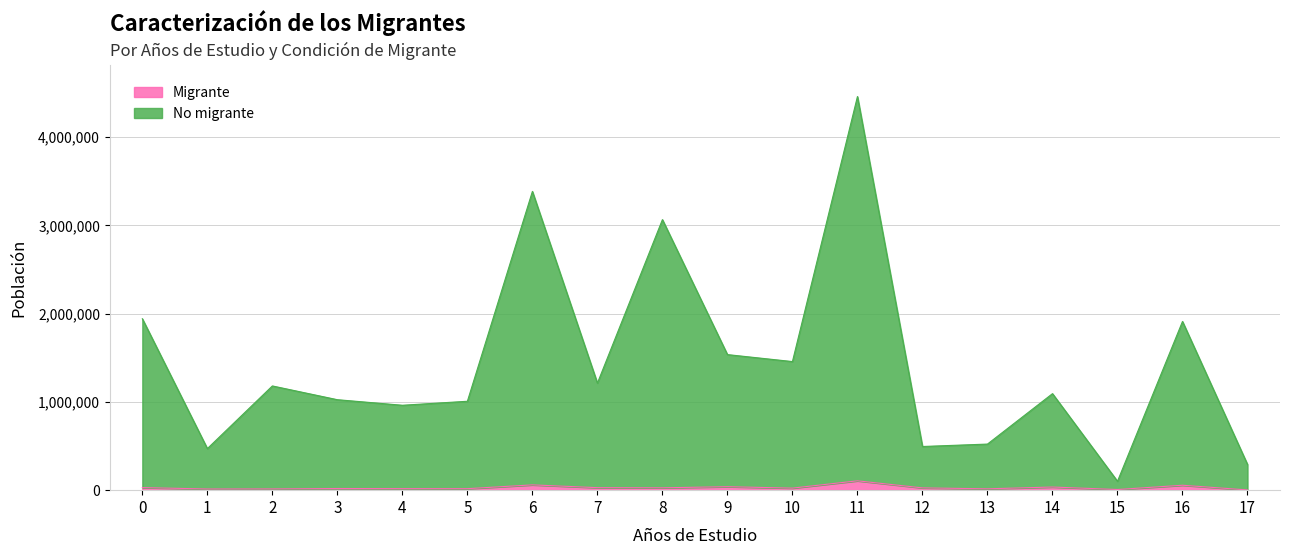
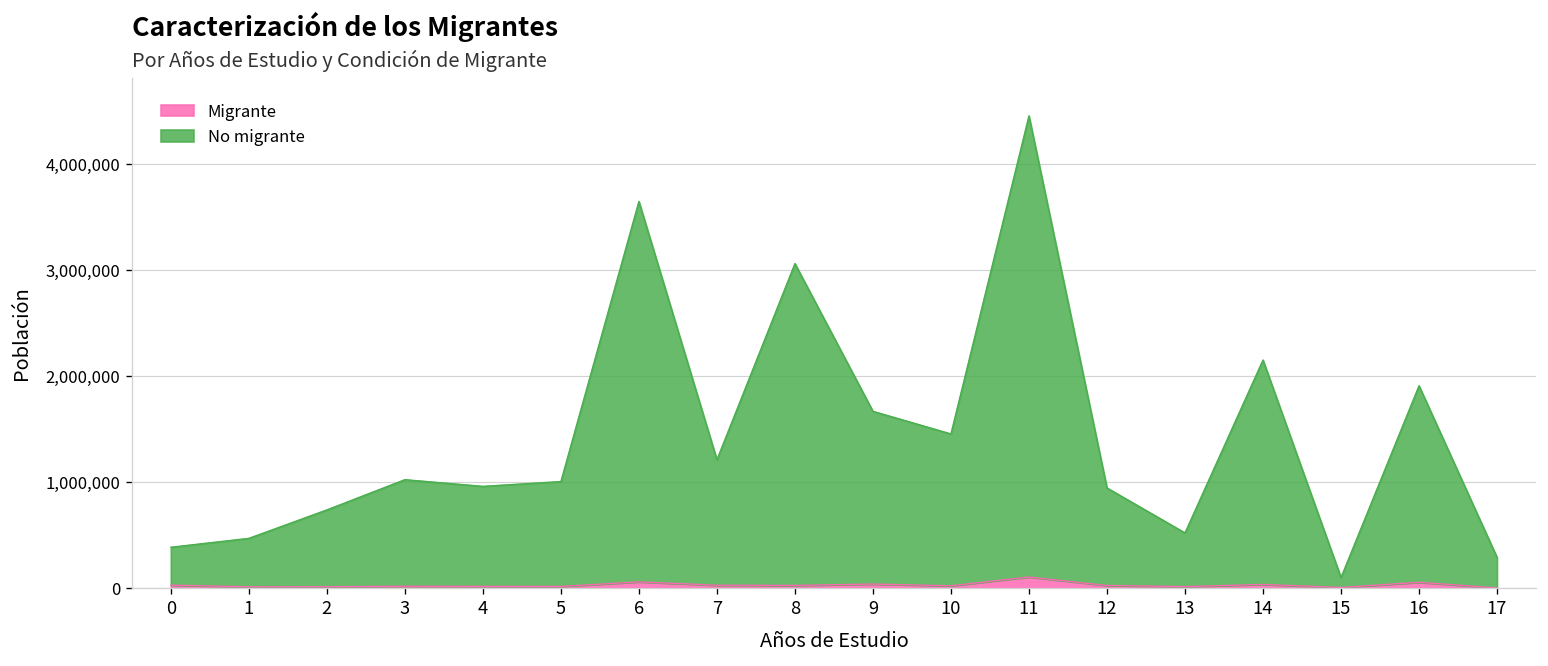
No migrante, 0: 1,900,000 -> 400,000
No migrante, 2: 1,200,000 -> 700,000
No migrante, 6: 3,300,000 -> 3,600,000
No migrante, 9: 1,500,000 -> 1,600,000
No migrante, 12: 500,000 -> 900,000
No migrante, 14: 1,100,000 -> 2,100,000
